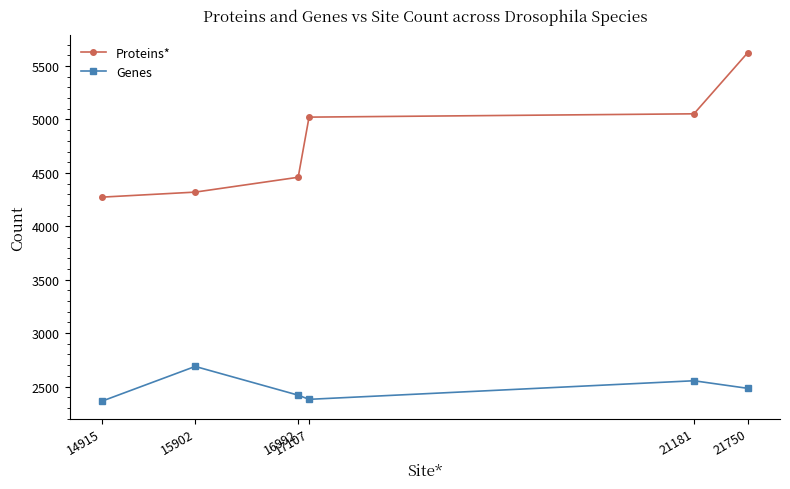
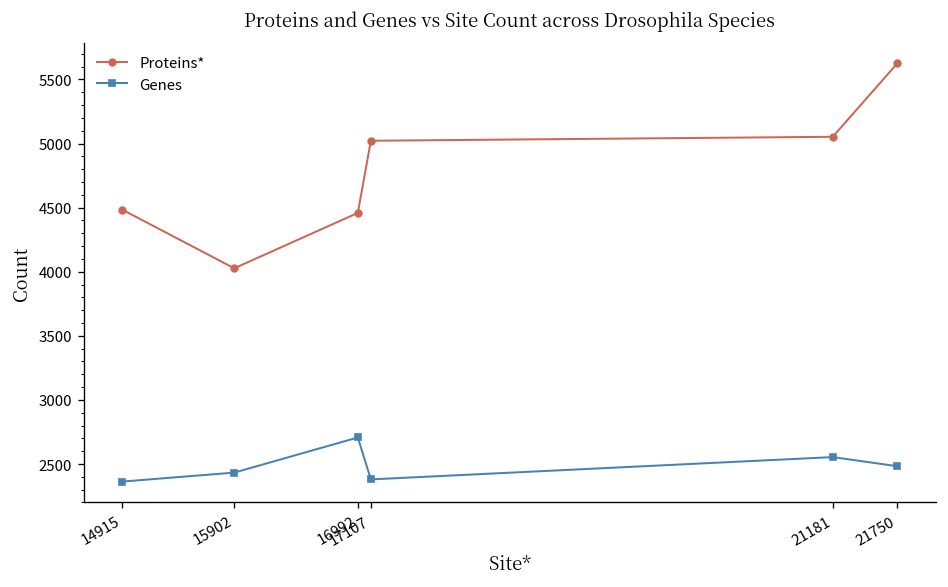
Proteins*, 14915: 4270 -> 4480
Proteins*, 15902: 4320 -> 4030
Genes, 15902: 2690 -> 2430
Genes, 16992: 2420 -> 2710
